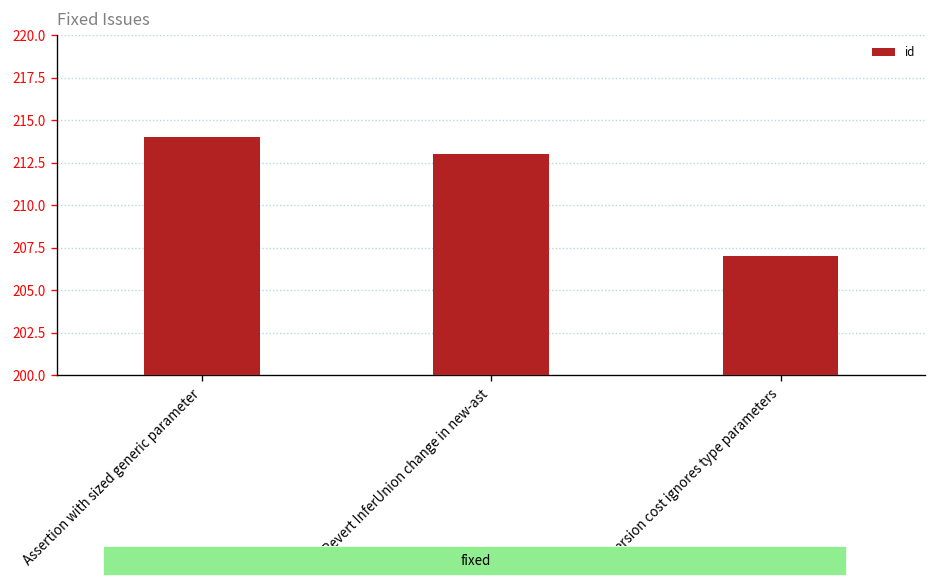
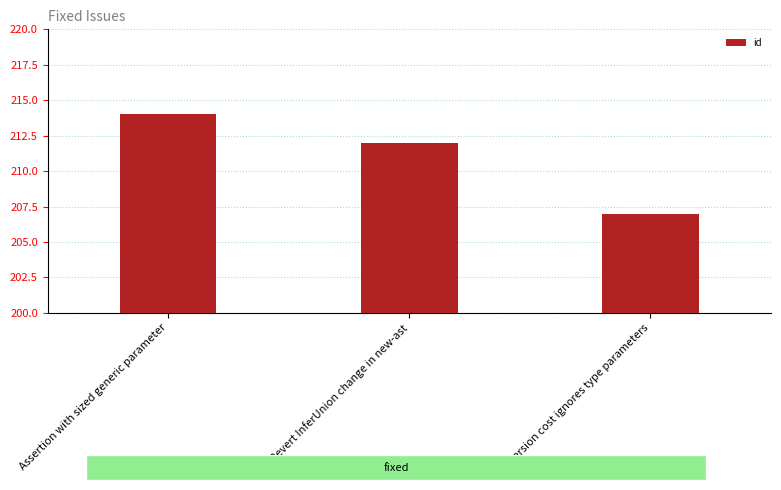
Revert InferUnion change in new-ast: 213 -> 212
